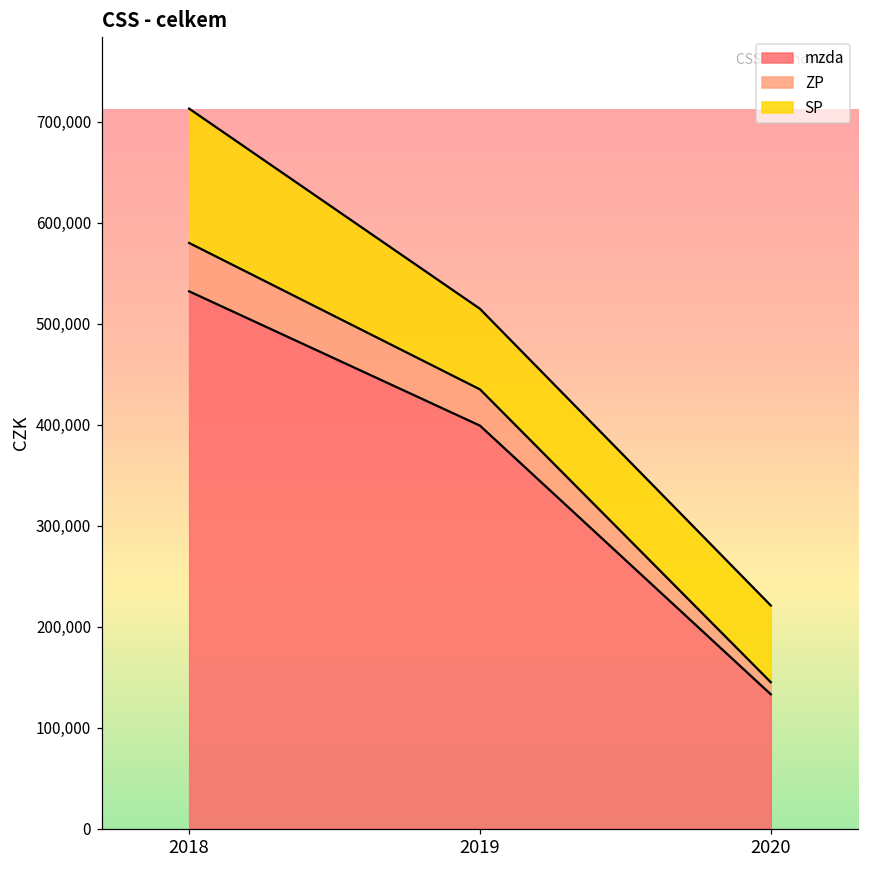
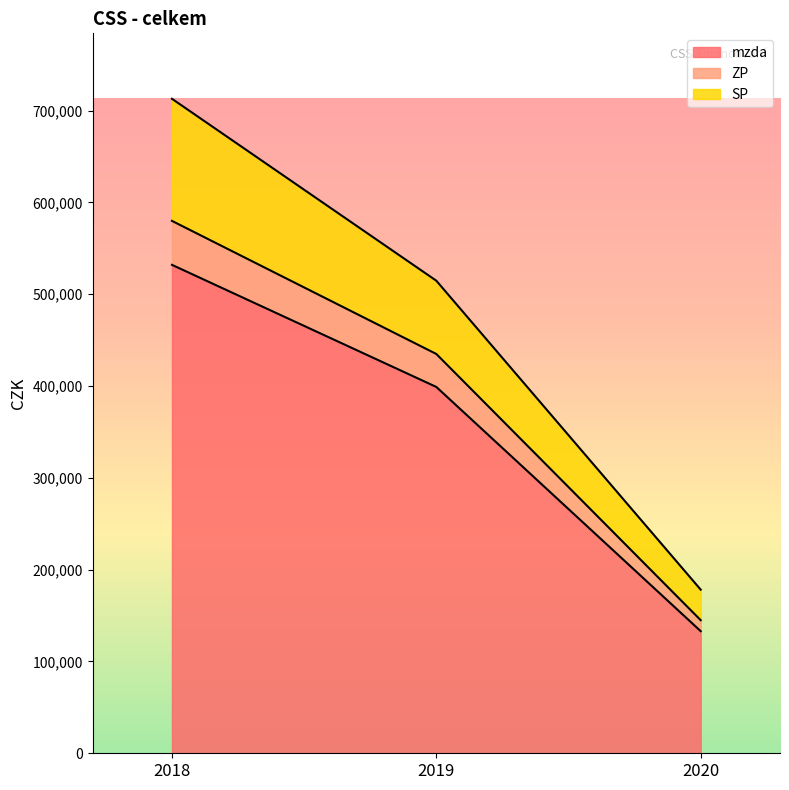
SP, 2020: 80,000 -> 30,000
